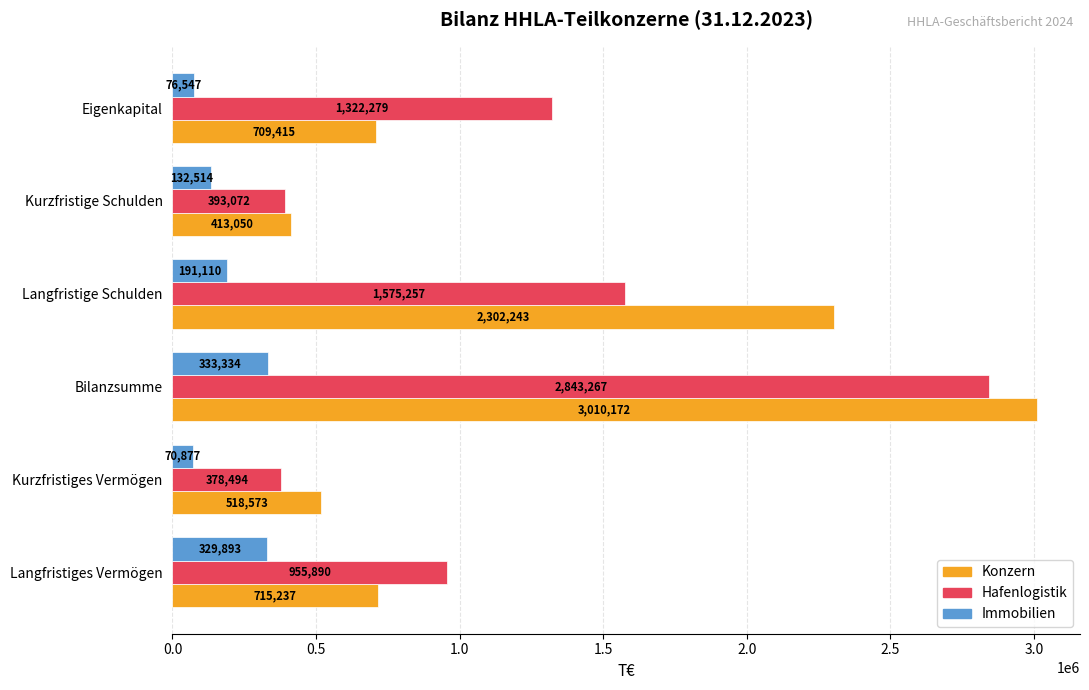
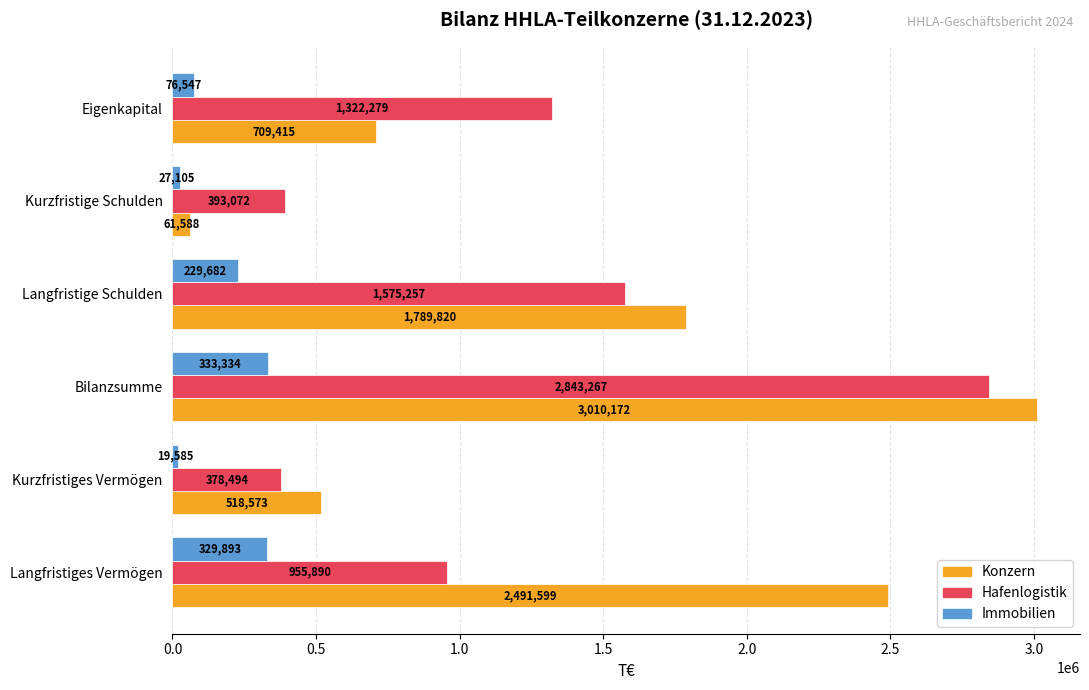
Immobilien, Kurzfristige Schulden: 132,514 -> 27,105
Konzern, Kurzfristige Schulden: 413,050 -> 61,588
Immobilien, Langfristige Schulden: 191,110 -> 229,682
Konzern, Langfristige Schulden: 2,302,243 -> 1,789,820
Immobilien, Kurzfristiges Vermögen: 70,877 -> 19,585
Konzern, Langfristiges Vermögen: 715,237 -> 2,491,599
